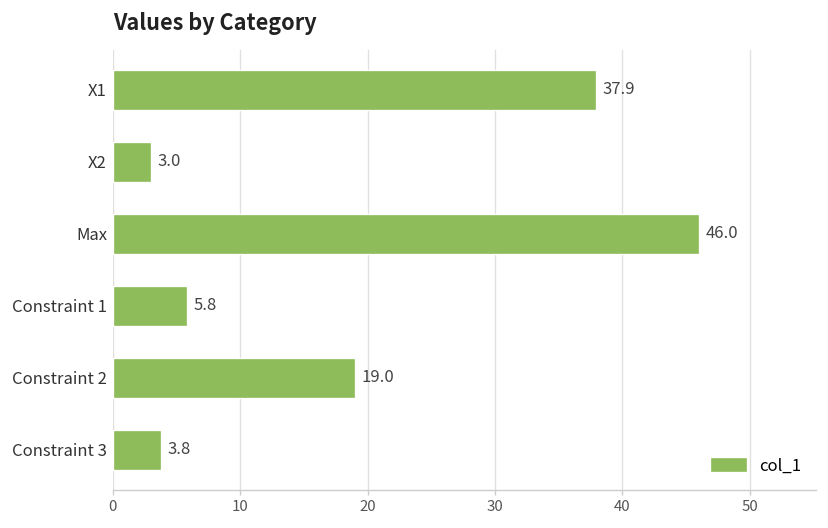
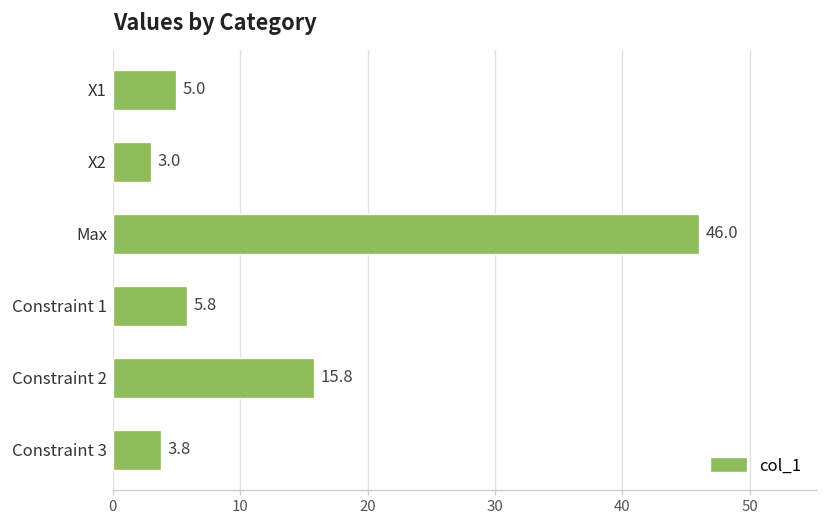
X1: 37.9 -> 5.0
Constraint 2: 19.0 -> 15.8
